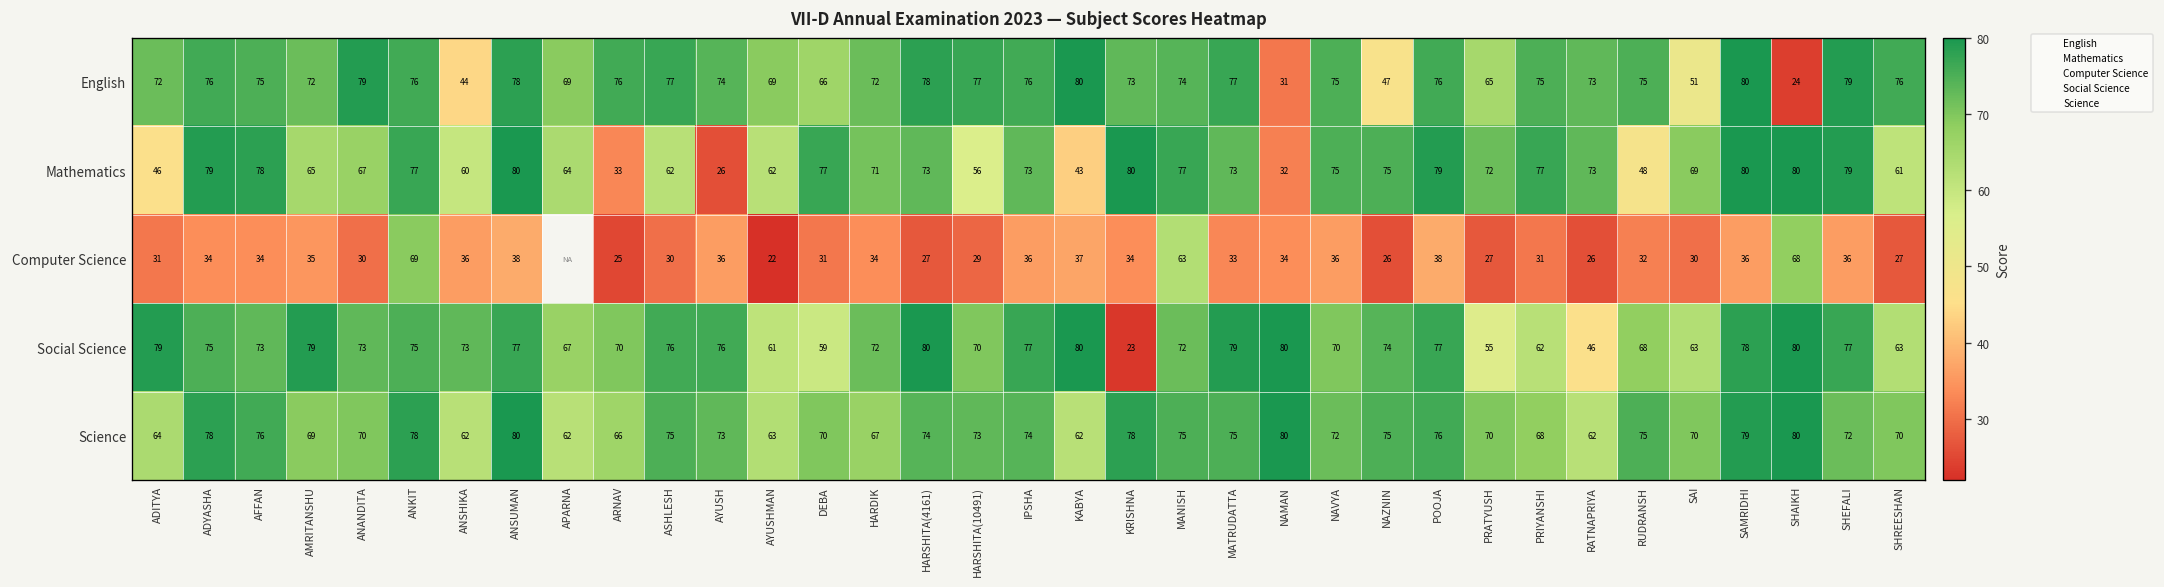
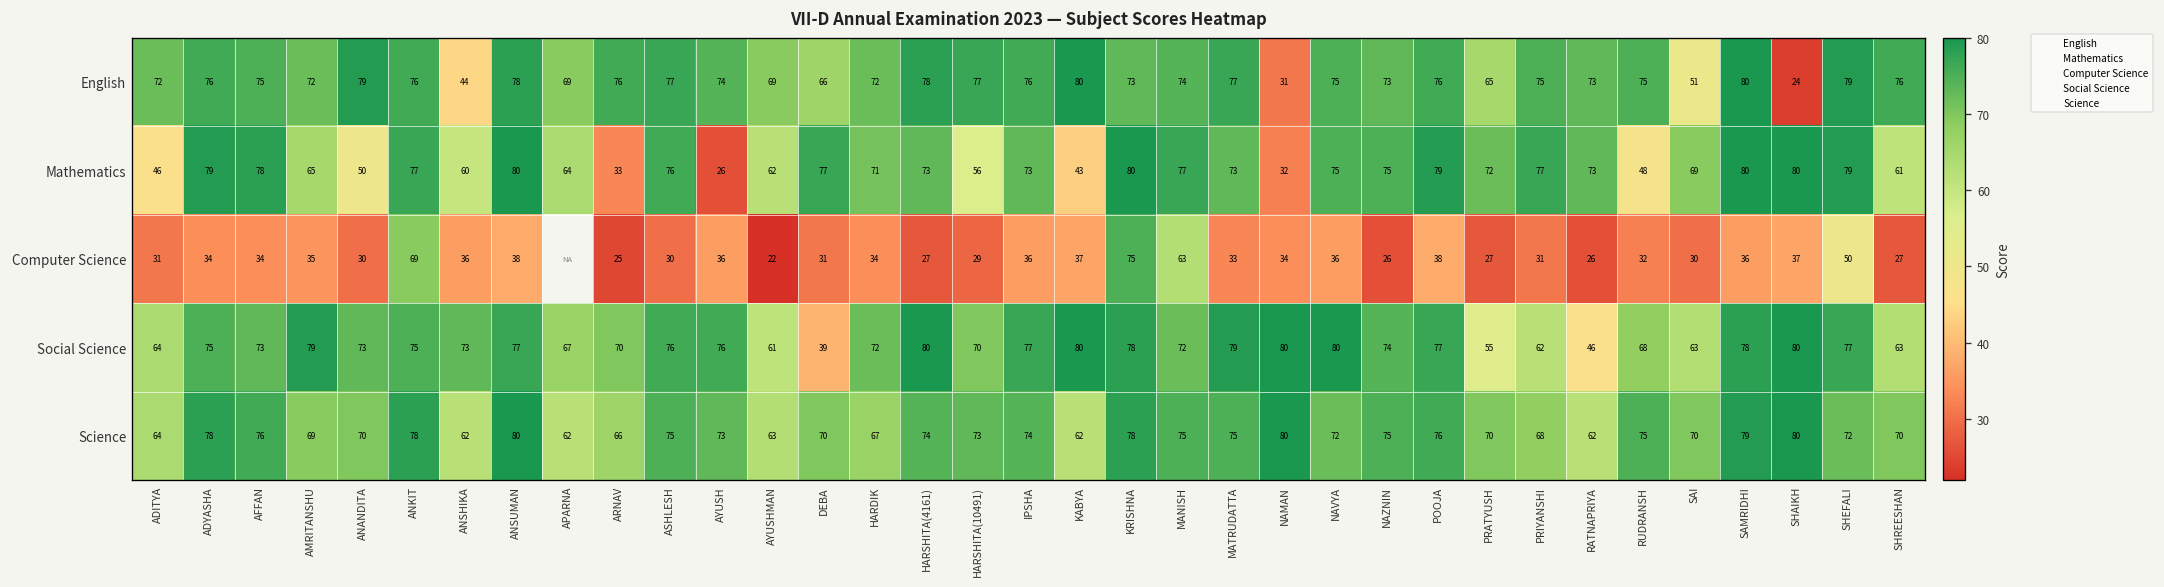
English, NAZNIN: 47 -> 73
Mathematics, ANANDITA: 67 -> 50
Mathematics, ASHLESH: 62 -> 76
Computer Science, KRISHNA: 34 -> 75
Computer Science, SHAIKH: 68 -> 37
Computer Science, SHEFALI: 36 -> 50
Social Science, ADITYA: 79 -> 64
Social Science, DEBA: 59 -> 39
Social Science, KRISHNA: 23 -> 78
Social Science, NAVYA: 70 -> 80
